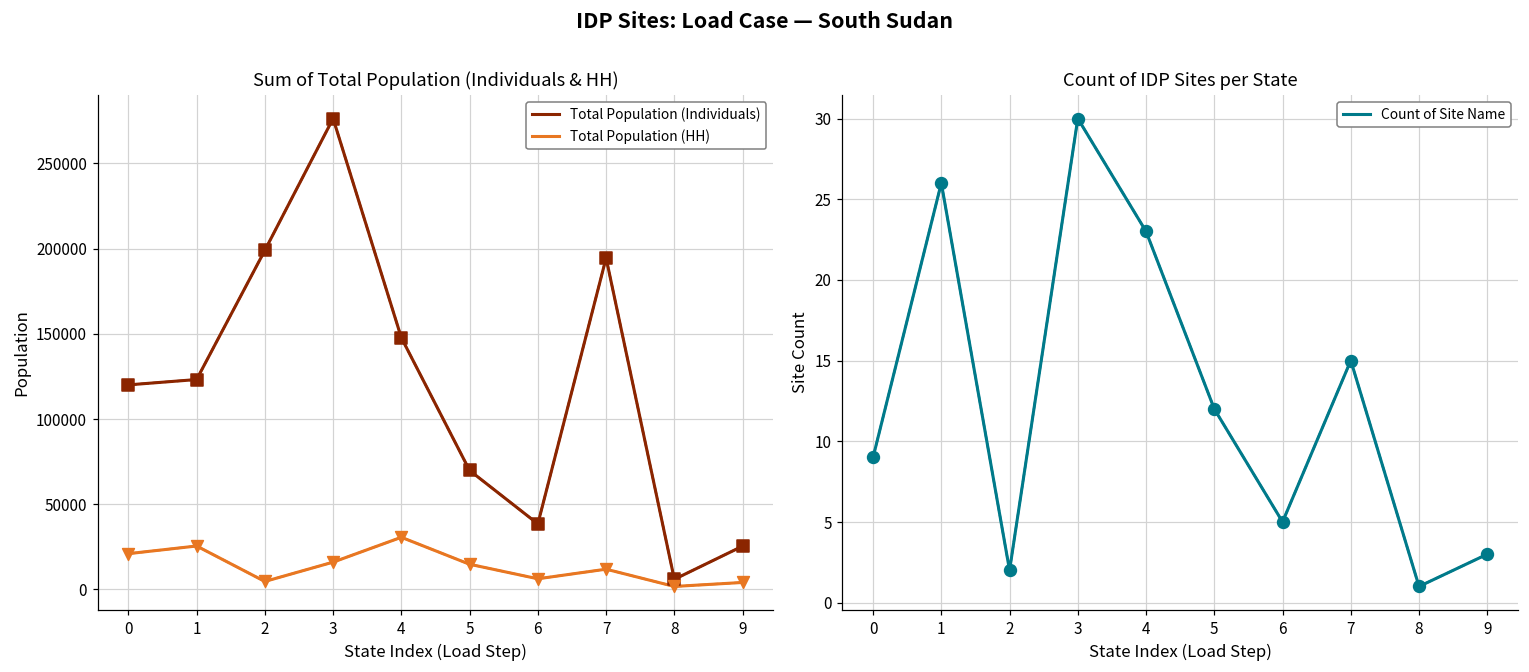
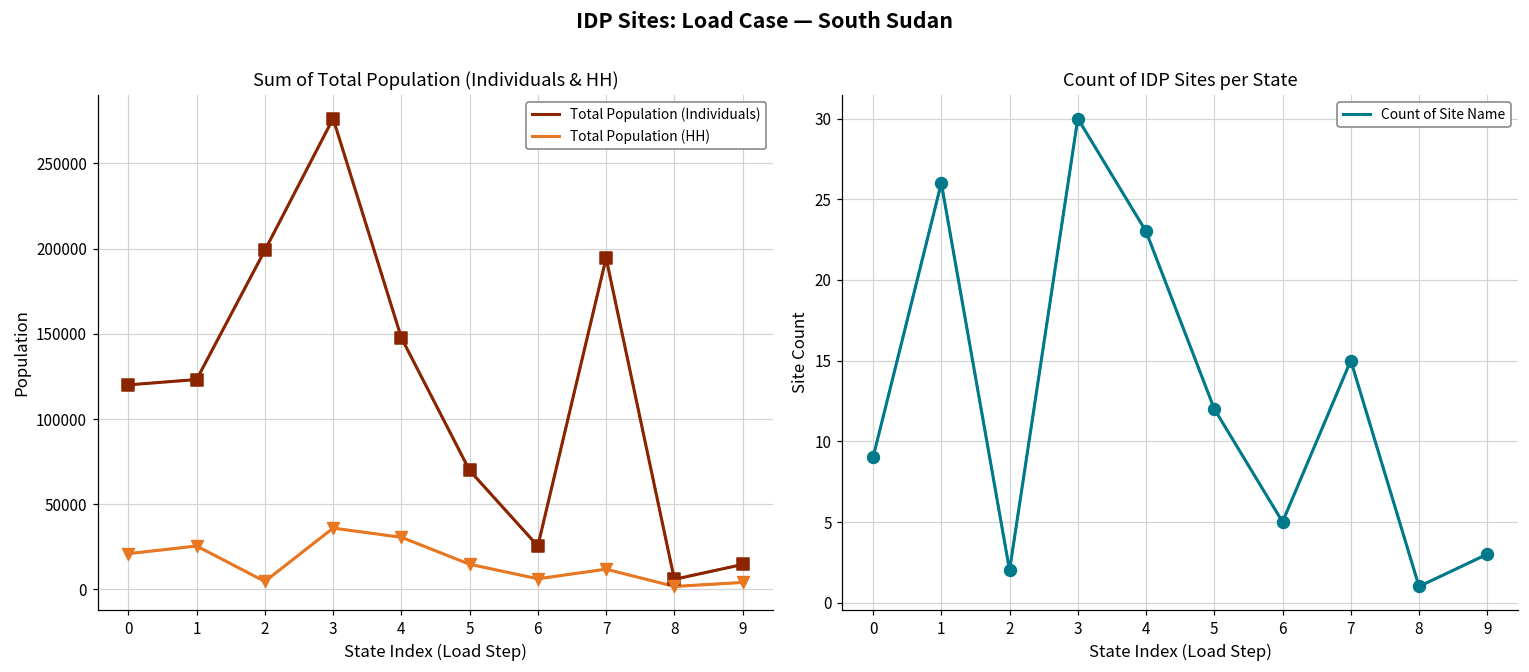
Sum of Total Population (Individuals & HH), Total Population (HH), 3: 16000 -> 36000
Sum of Total Population (Individuals & HH), Total Population (Individuals), 6: 38000 -> 25000
Sum of Total Population (Individuals & HH), Total Population (Individuals), 9: 25000 -> 15000
